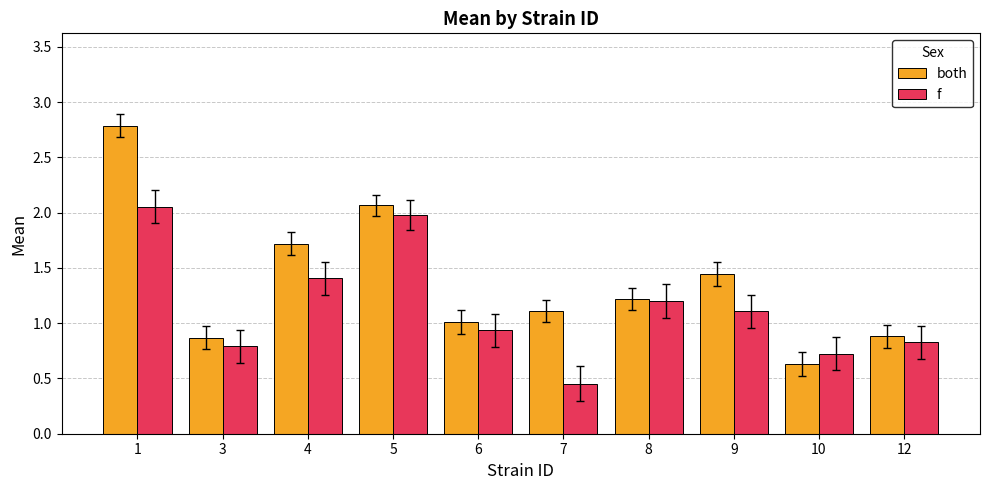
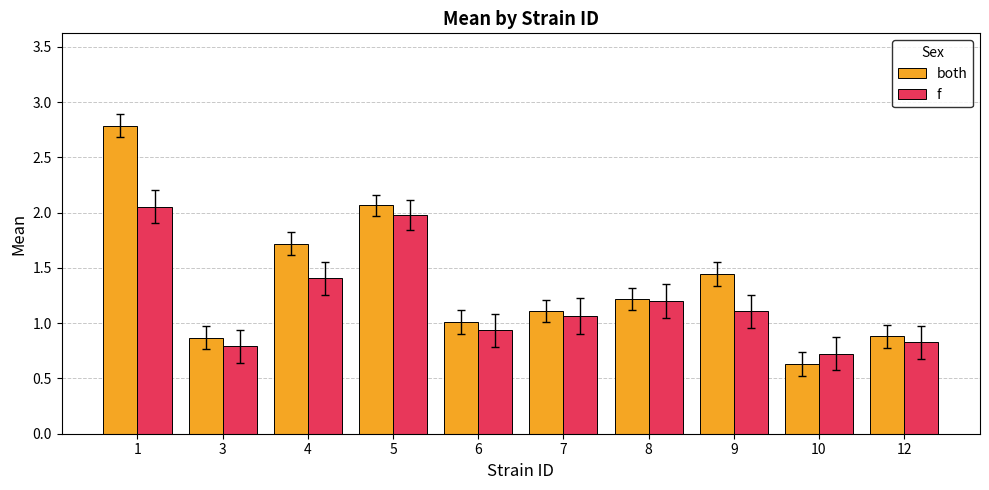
f, 7: 0.45 -> 1.06
